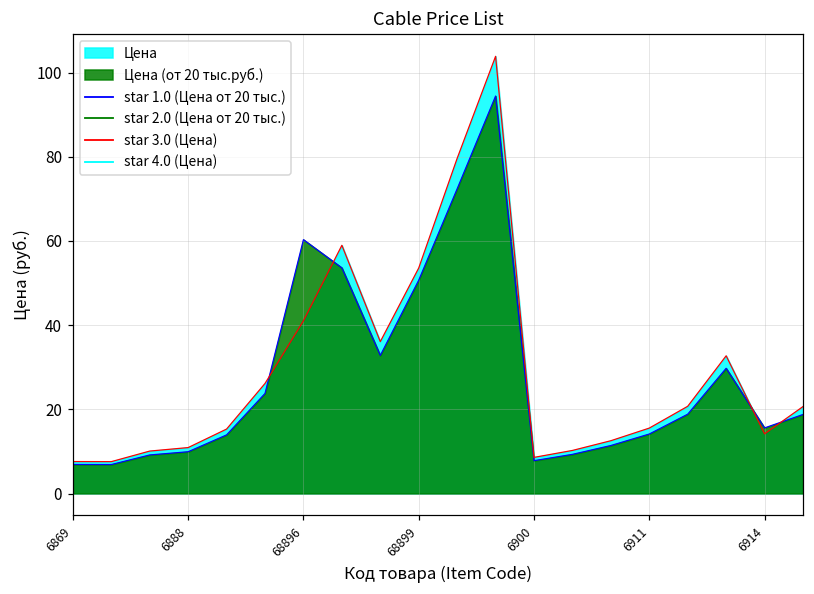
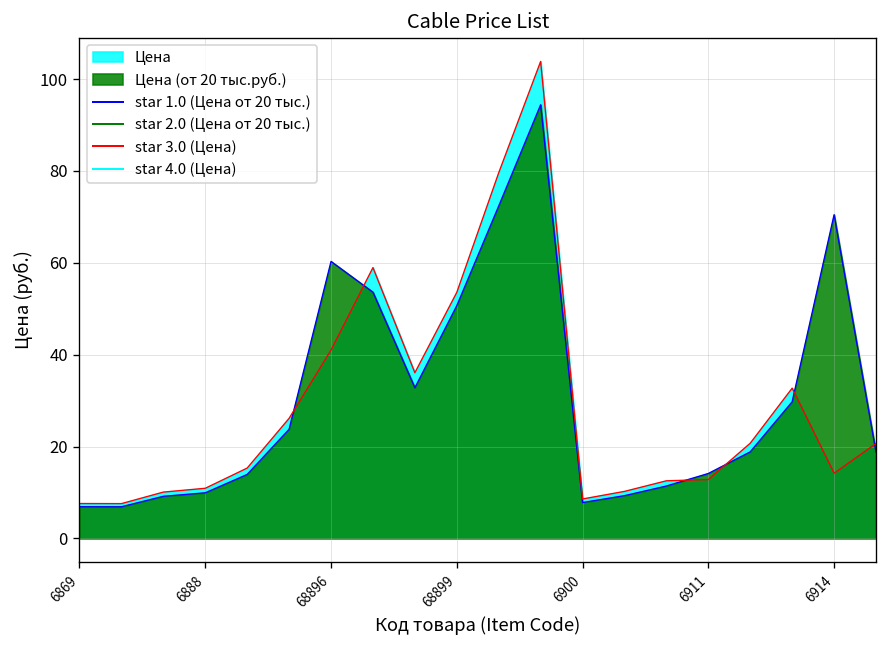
Цена, 6911: 16 -> 13
Цена (от 20 тыс.руб.), 6914: 16 -> 70
